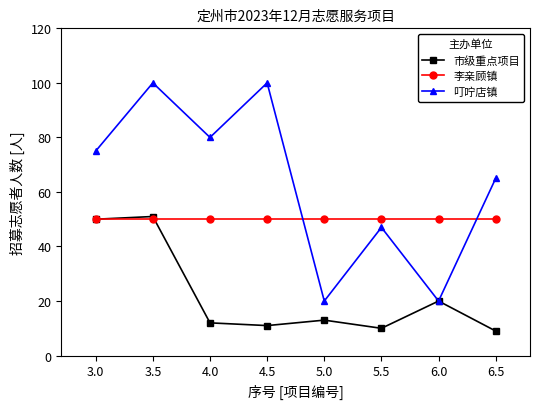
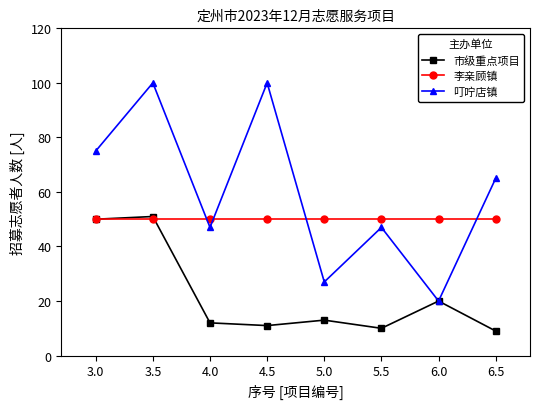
叮咛店镇, 4.0: 80 -> 47
叮咛店镇, 5.0: 20 -> 27
